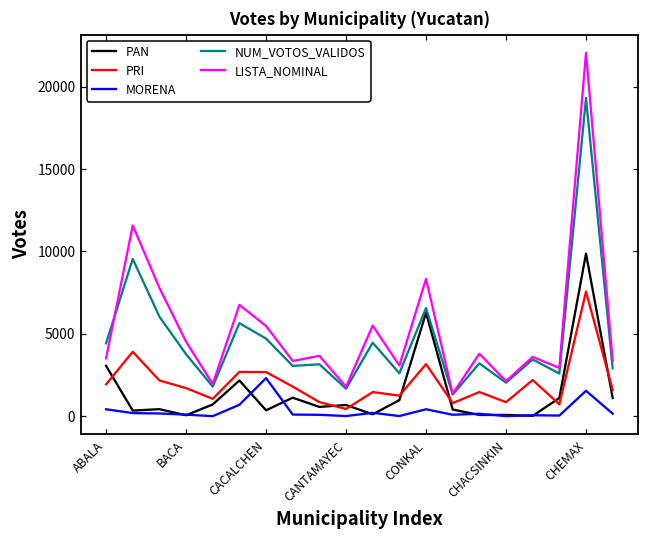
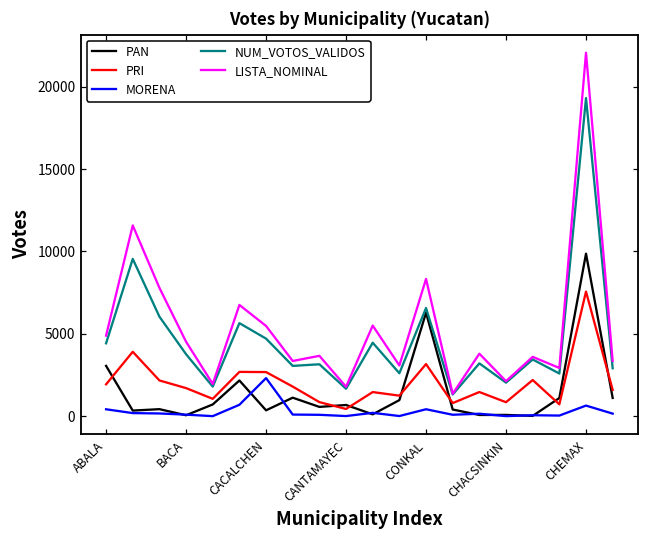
LISTA_NOMINAL, ABALA: 3500 -> 4900
MORENA, CHEMAX: 1500 -> 600
